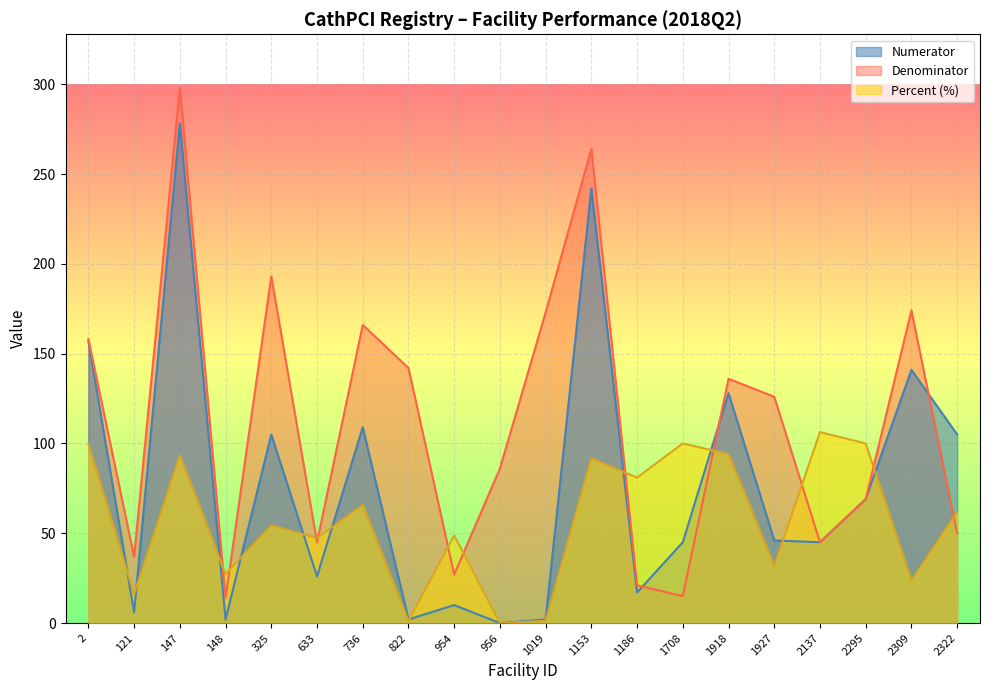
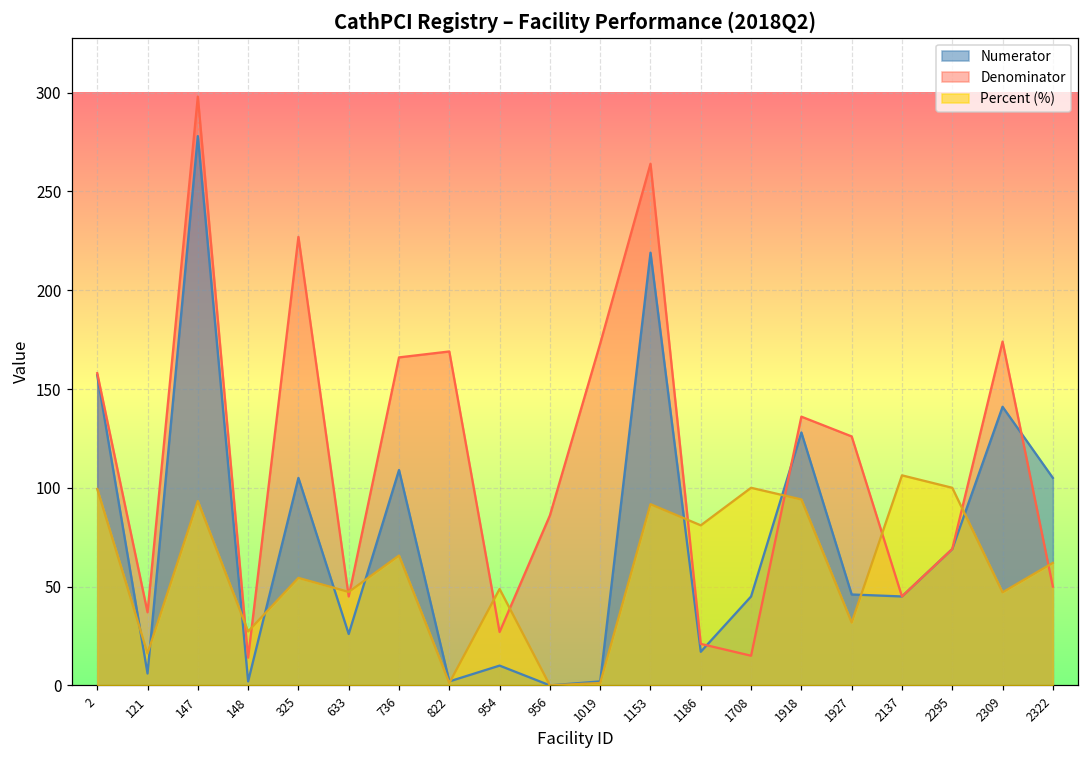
Denominator, 325: 193 -> 227
Denominator, 822: 142 -> 169
Numerator, 1153: 242 -> 219
Percent (%), 2309: 24 -> 47
